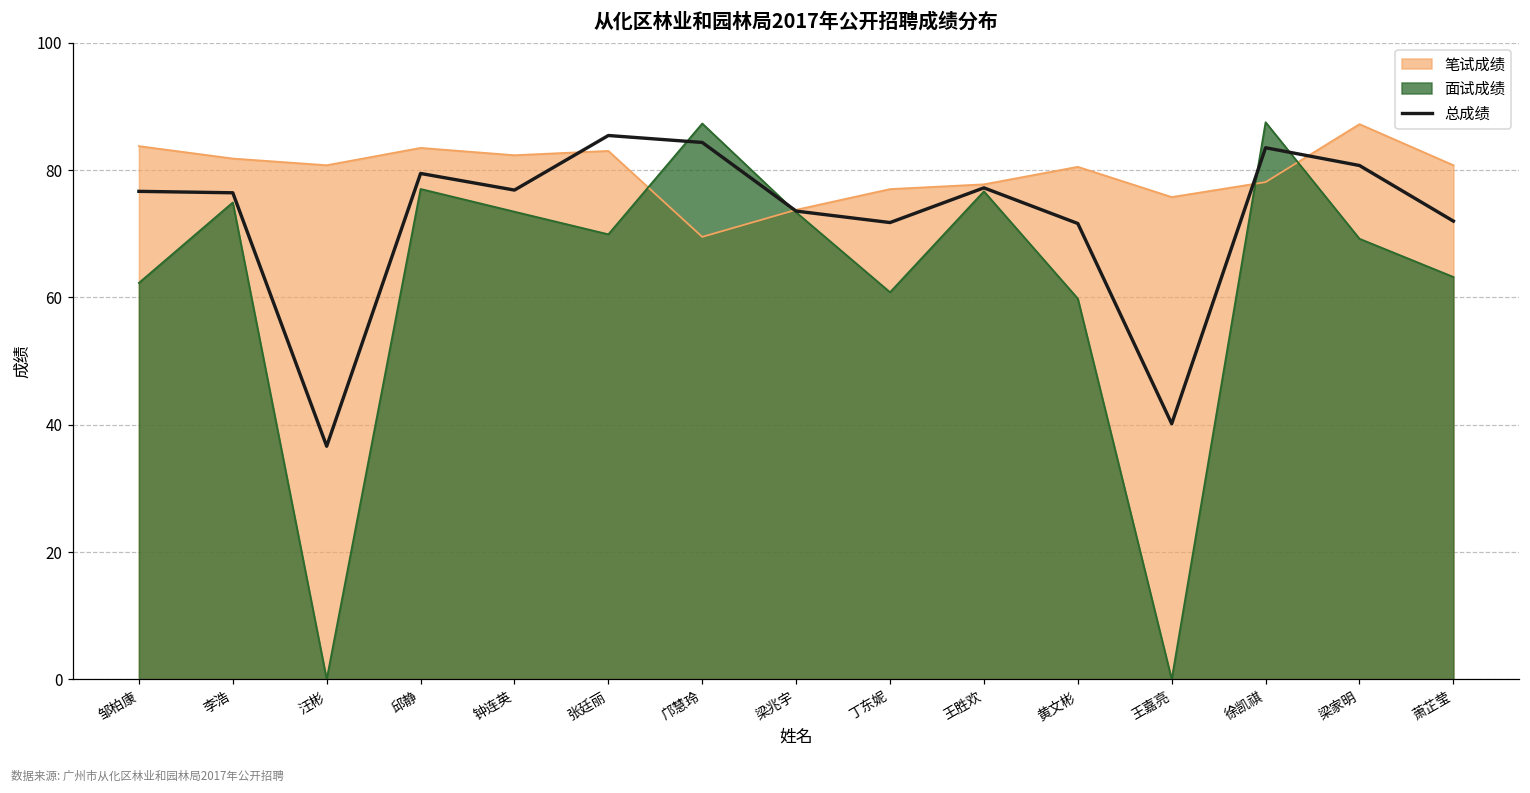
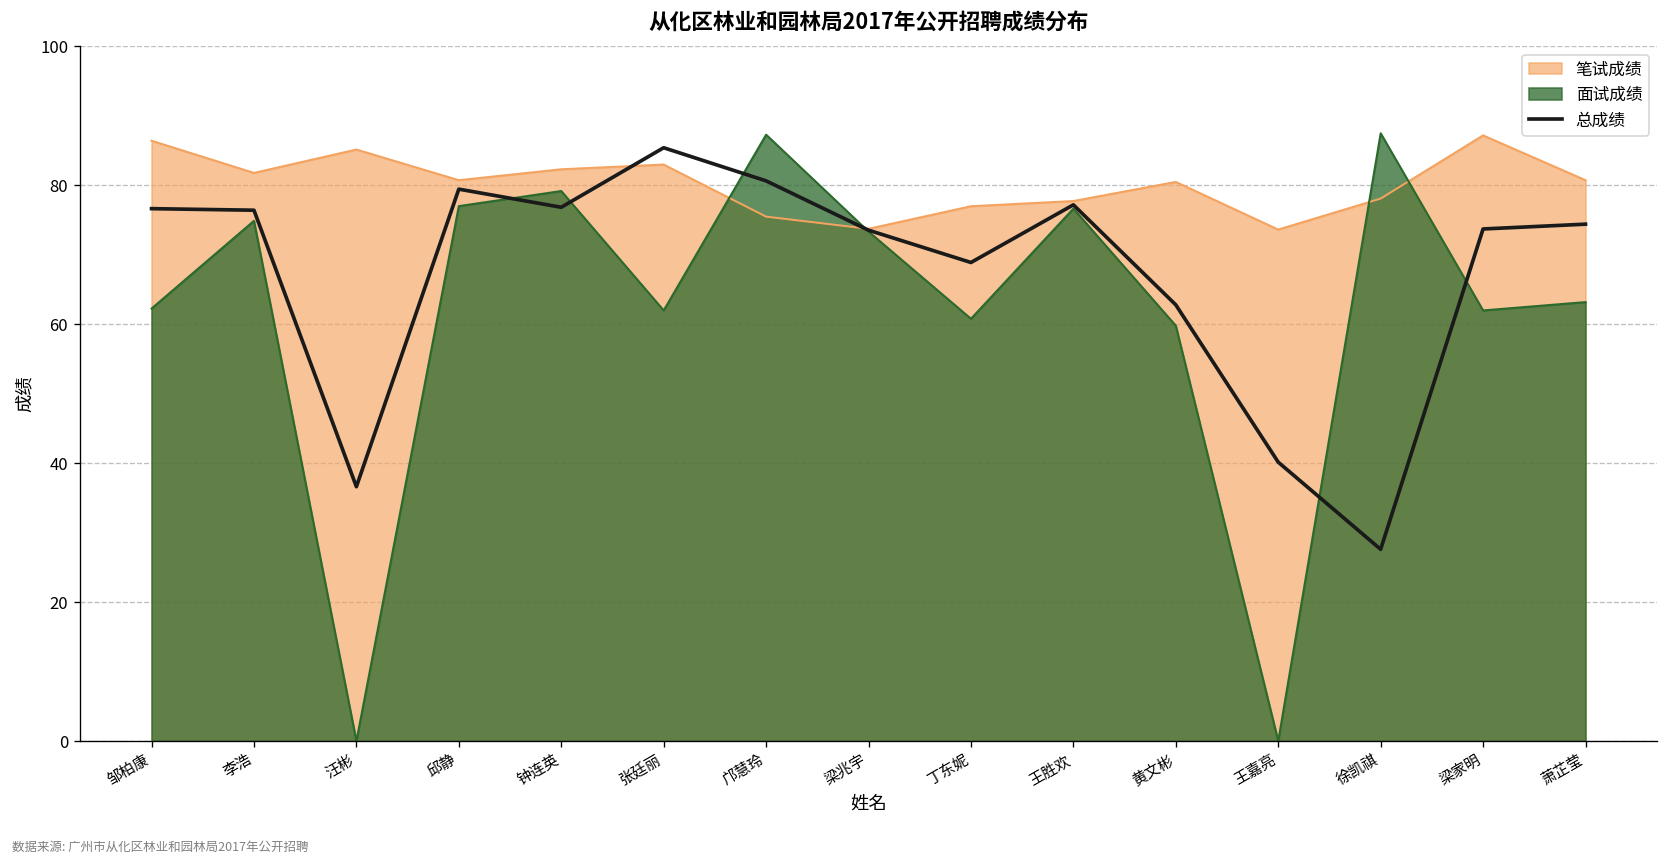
笔试成绩, 邹柏康: 84 -> 86
笔试成绩, 汪彬: 81 -> 85
笔试成绩, 邱静: 83 -> 81
面试成绩, 钟连英: 73 -> 79
面试成绩, 张廷丽: 70 -> 62
笔试成绩, 邝慧玲: 70 -> 76
总成绩, 邝慧玲: 84 -> 81
总成绩, 丁东妮: 72 -> 69
总成绩, 黄文彬: 72 -> 63
笔试成绩, 王嘉亮: 76 -> 74
总成绩, 徐凯祺: 84 -> 28
面试成绩, 梁家明: 69 -> 62
总成绩, 梁家明: 81 -> 74
总成绩, 萧芷莹: 72 -> 74
